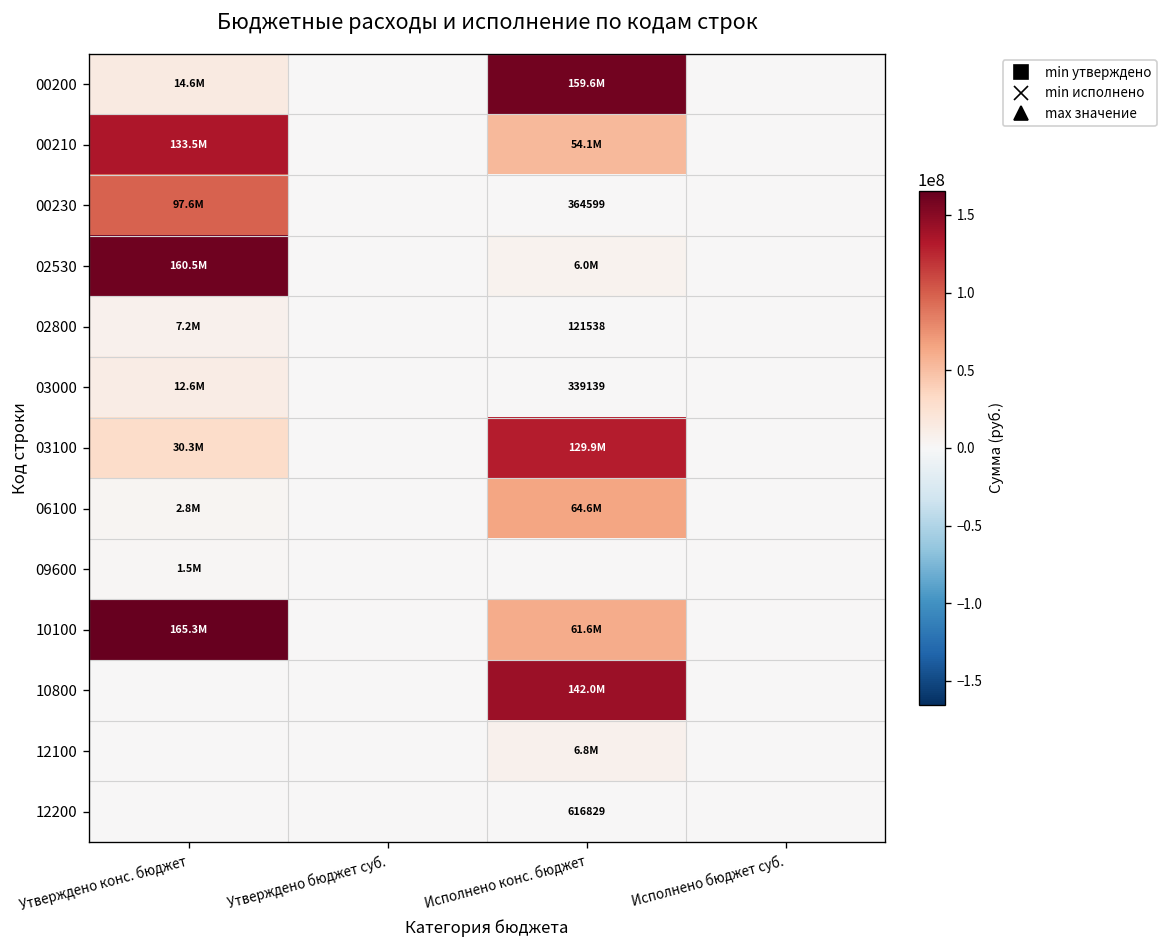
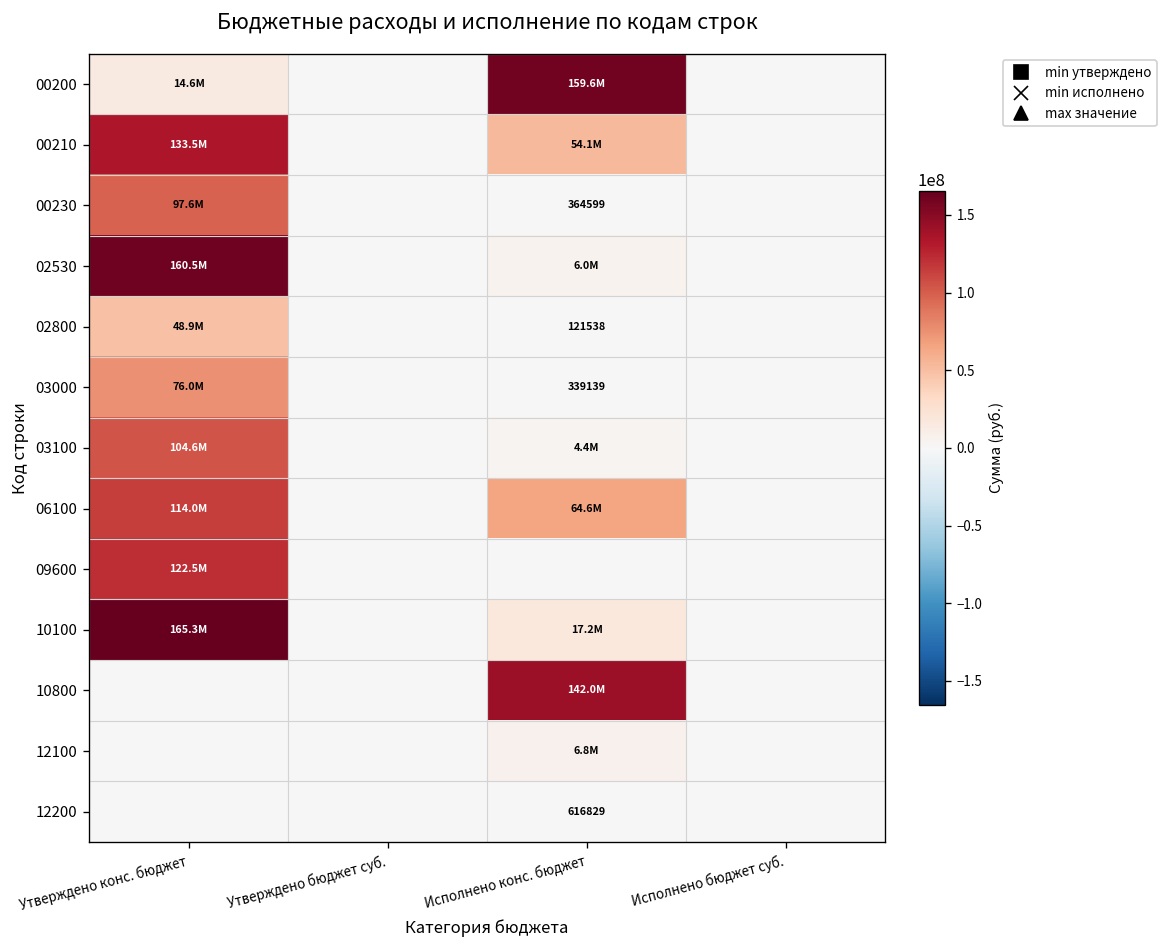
02800, Утверждено конс. бюджет: 7.2M -> 48.9M
03000, Утверждено конс. бюджет: 12.6M -> 76.0M
03100, Утверждено конс. бюджет: 30.3M -> 104.6M
03100, Исполнено конс. бюджет: 129.9M -> 4.4M
06100, Утверждено конс. бюджет: 2.8M -> 114.0M
09600, Утверждено конс. бюджет: 1.5M -> 122.5M
10100, Исполнено конс. бюджет: 61.6M -> 17.2M
